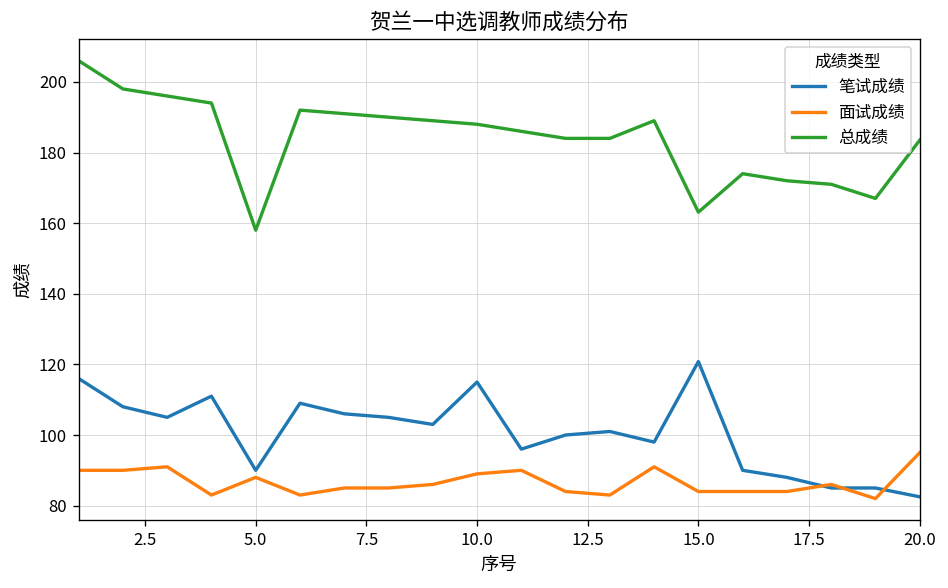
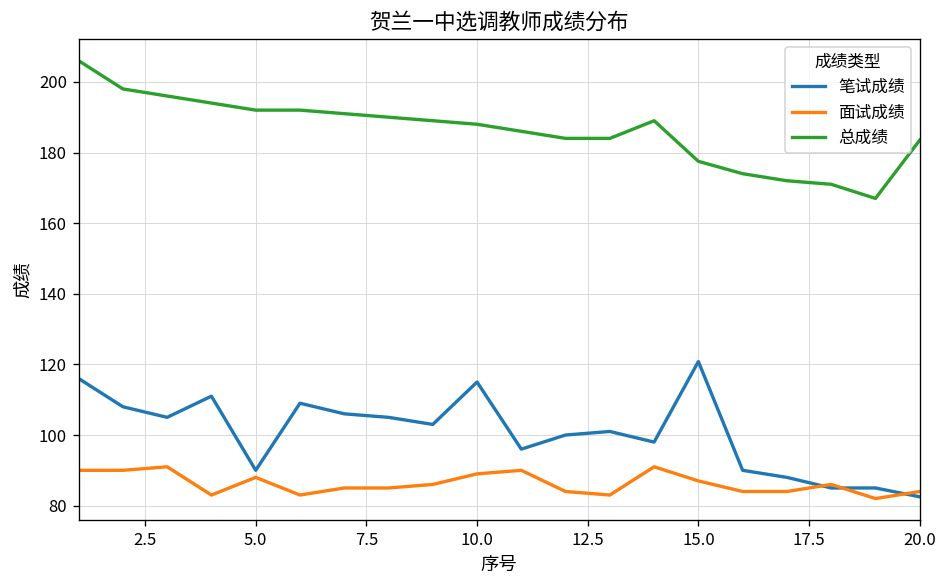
总成绩, 5.0: 158 -> 192
面试成绩, 15.0: 84 -> 87
总成绩, 15.0: 163 -> 178
面试成绩, 20.0: 95 -> 84
